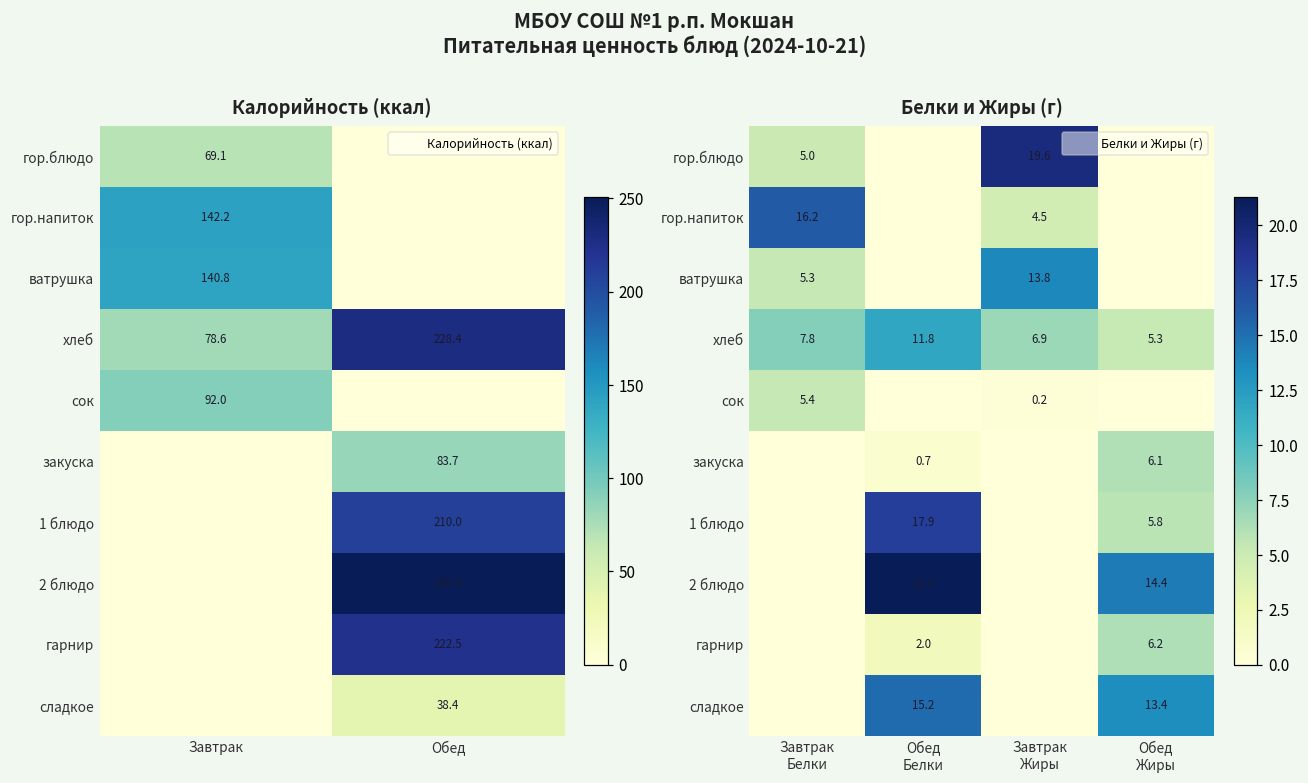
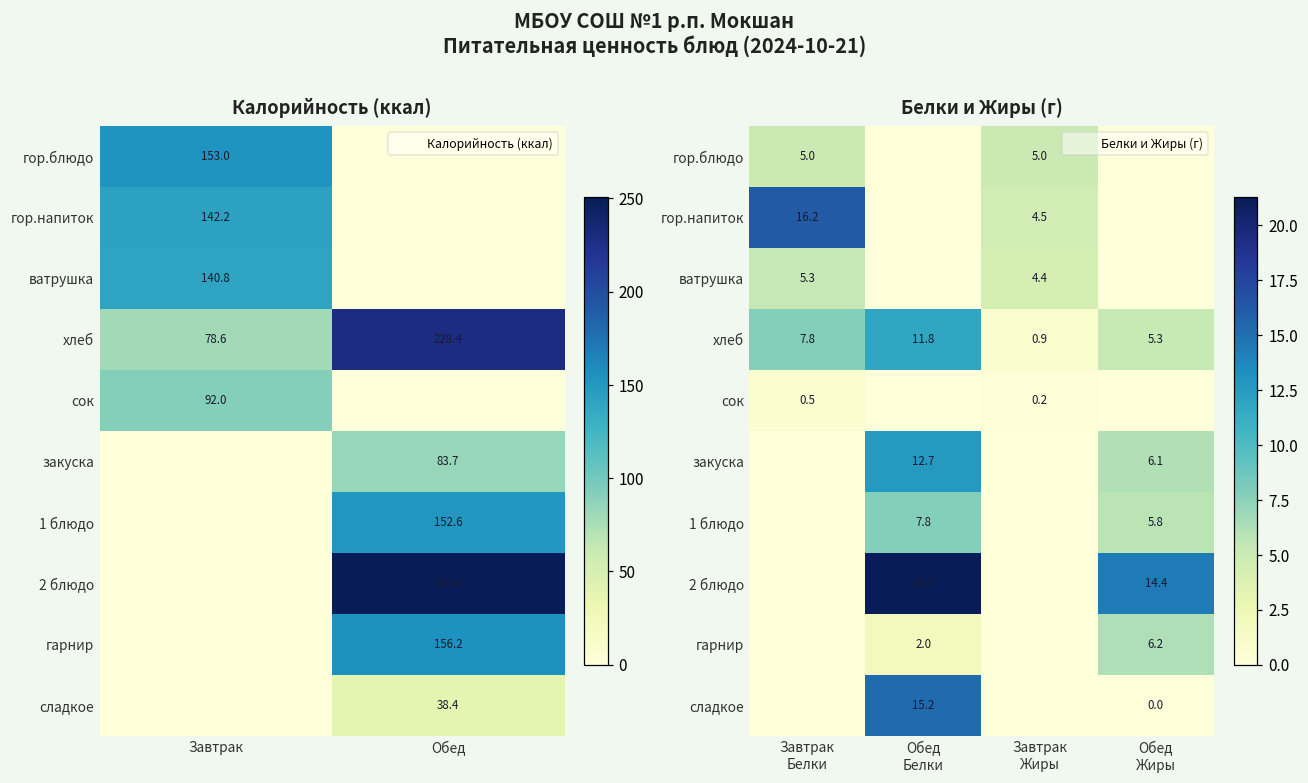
Калорийность (ккал), гор.блюдо, Завтрак: 69.1 -> 153.0
Калорийность (ккал), 1 блюдо, Обед: 210.0 -> 152.6
Калорийность (ккал), гарнир, Обед: 222.5 -> 156.2
Белки и Жиры (г), гор.блюдо, Завтрак Жиры: 19.6 -> 5.0
Белки и Жиры (г), ватрушка, Завтрак Жиры: 13.8 -> 4.4
Белки и Жиры (г), хлеб, Завтрак Жиры: 6.9 -> 0.9
Белки и Жиры (г), сок, Завтрак Белки: 5.4 -> 0.5
Белки и Жиры (г), закуска, Обед Белки: 0.7 -> 12.7
Белки и Жиры (г), 1 блюдо, Обед Белки: 17.9 -> 7.8
Белки и Жиры (г), сладкое, Обед Жиры: 13.4 -> 0.0
